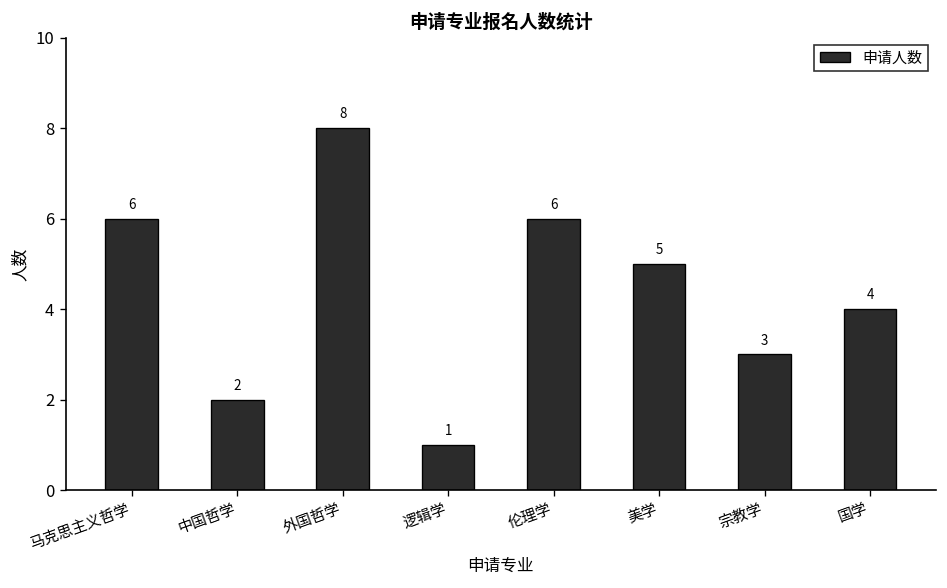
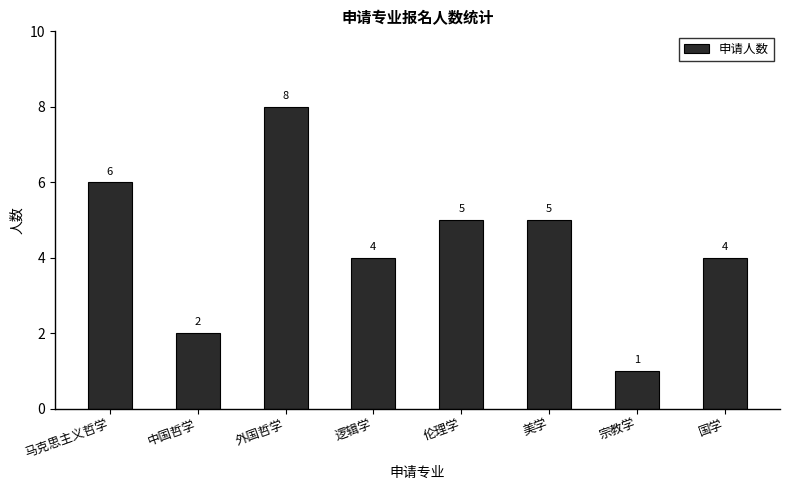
逻辑学: 1 -> 4
伦理学: 6 -> 5
宗教学: 3 -> 1
